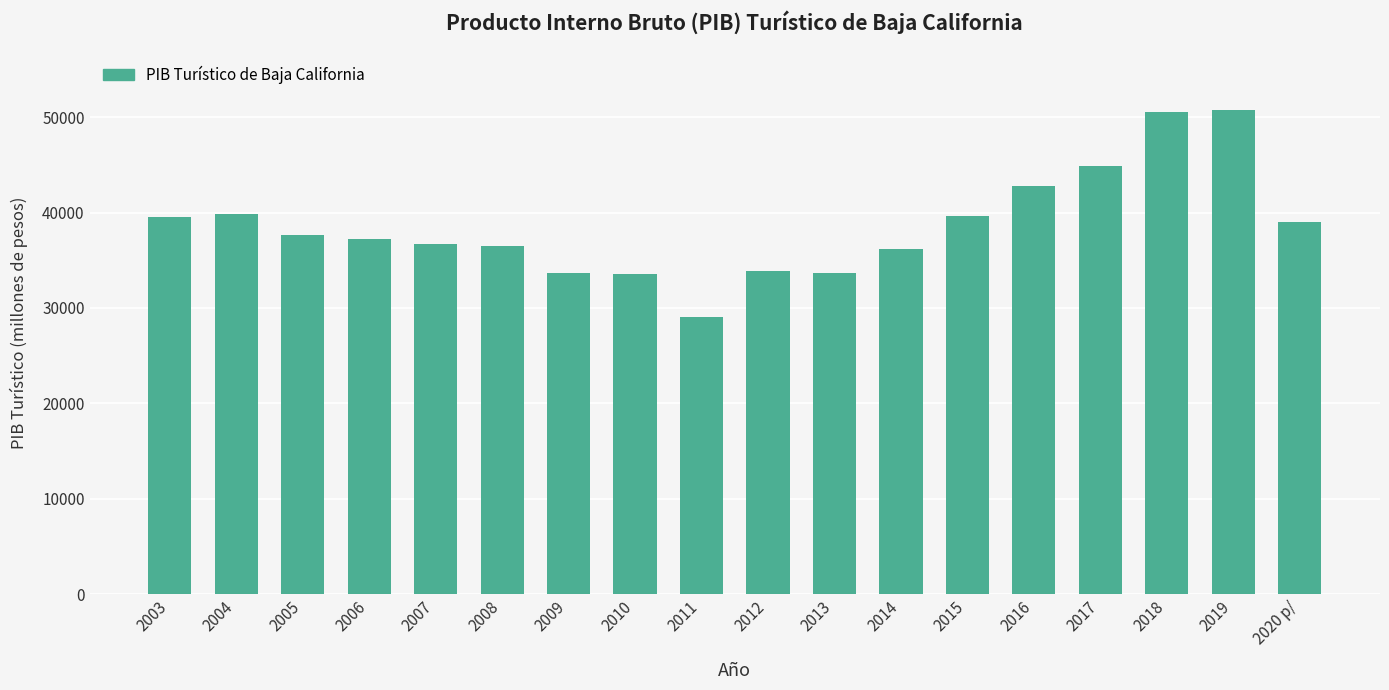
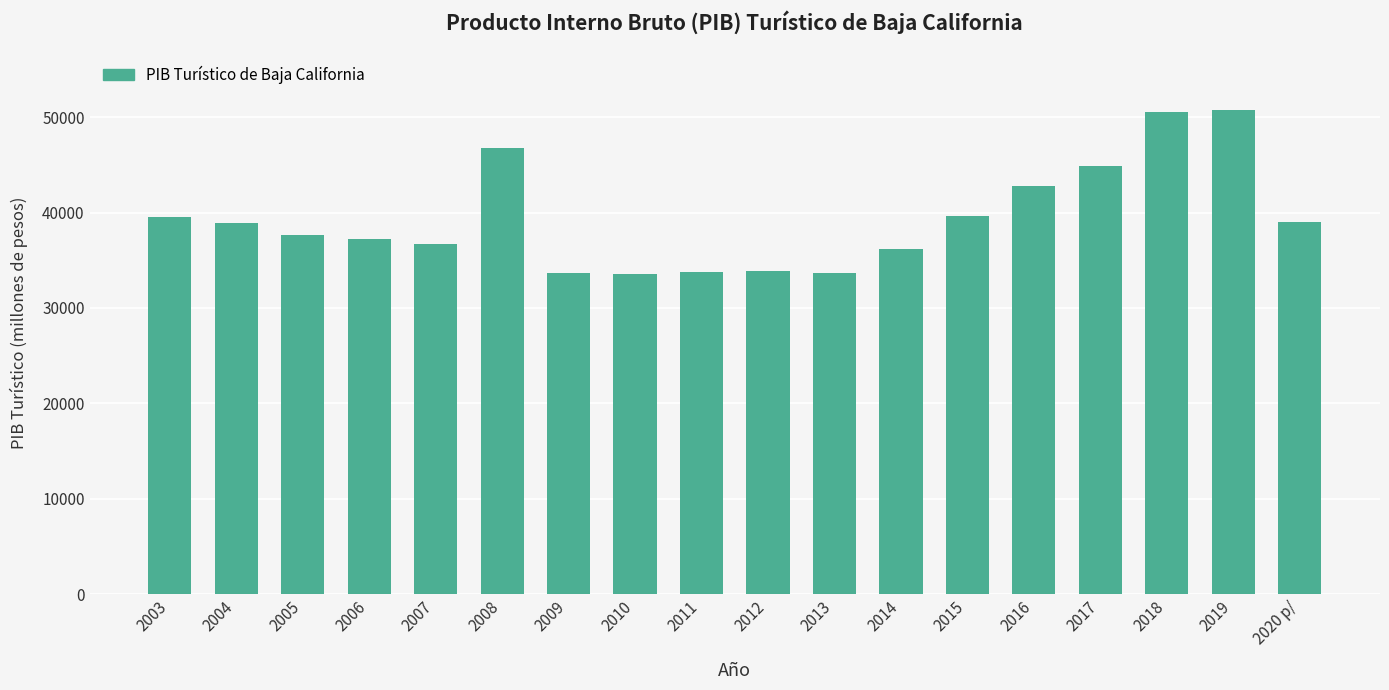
2004: 40000 -> 39000
2008: 37000 -> 47000
2011: 29000 -> 34000
